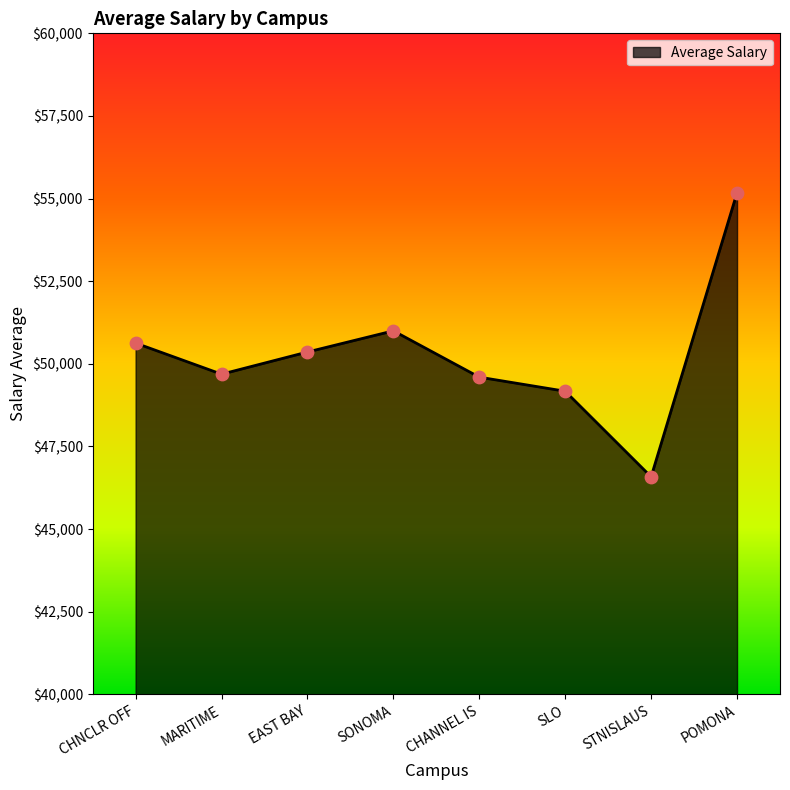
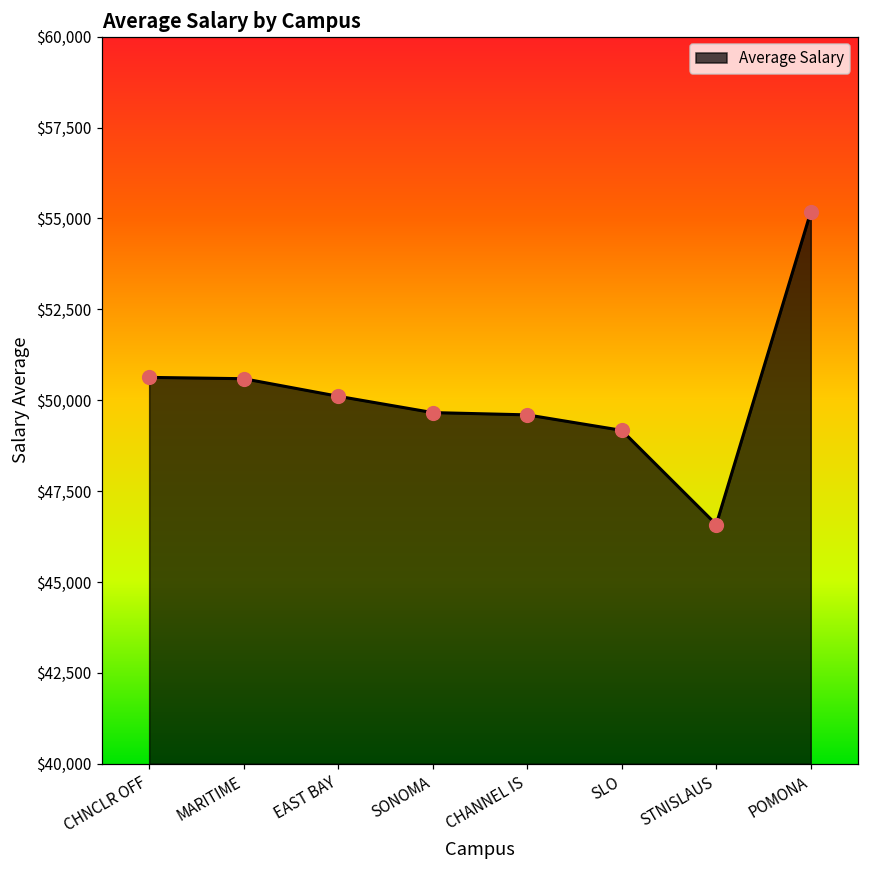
MARITIME: $49,700 -> $50,600
EAST BAY: $50,400 -> $50,100
SONOMA: $51,000 -> $49,700
